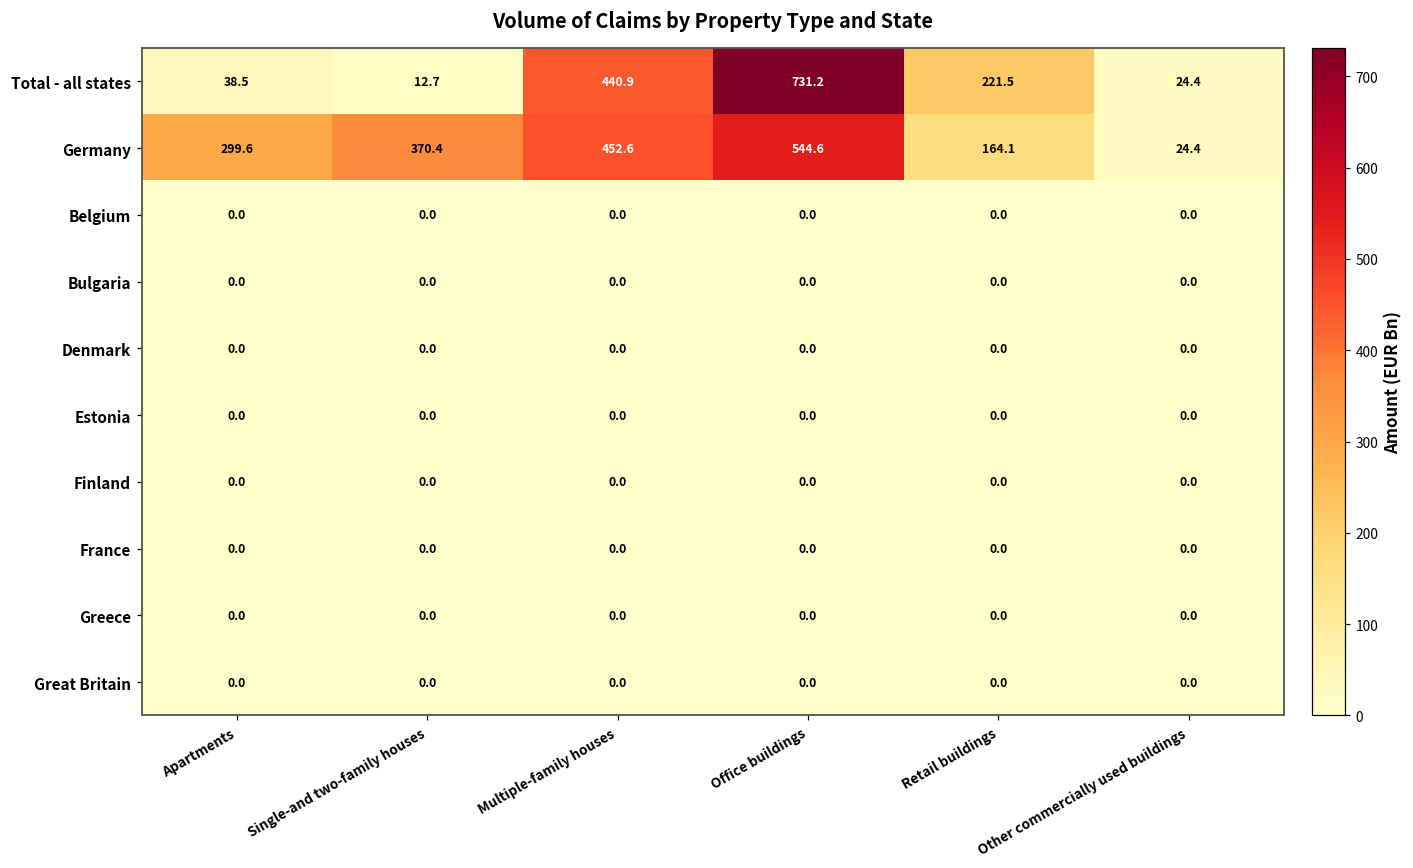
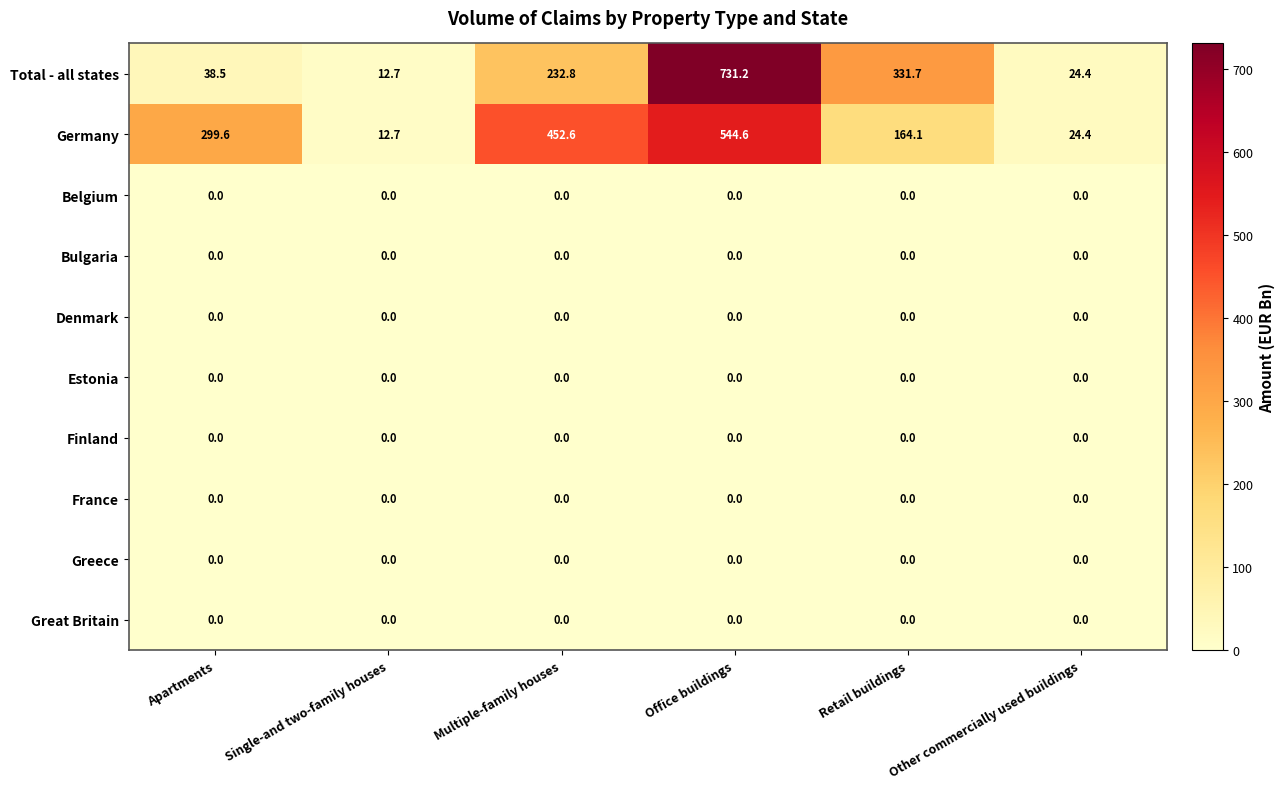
Total - all states, Multiple-family houses: 440.9 -> 232.8
Total - all states, Retail buildings: 221.5 -> 331.7
Germany, Single-and two-family houses: 370.4 -> 12.7
